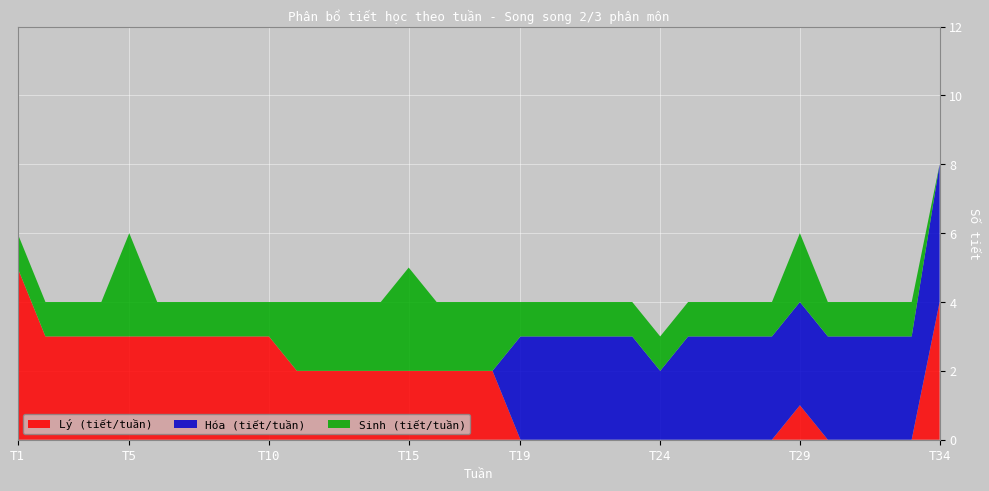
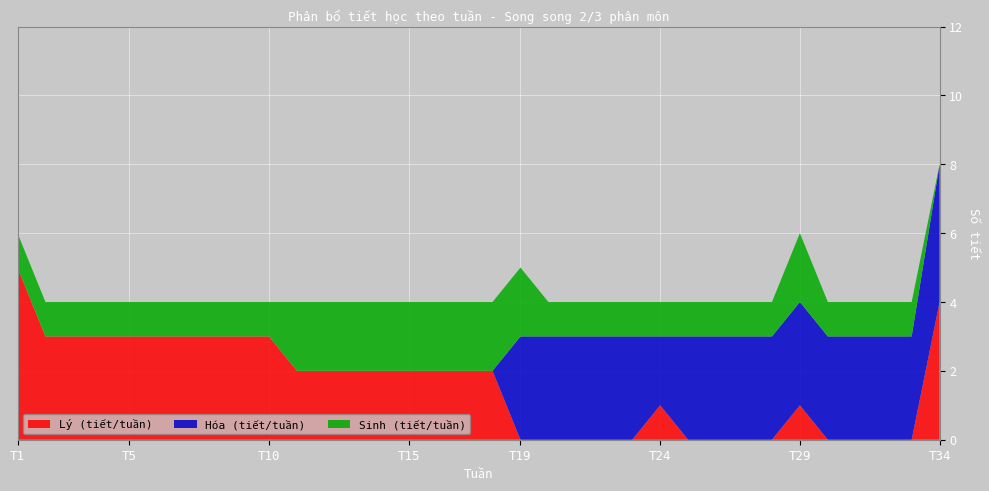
Sinh (tiết/tuần), T5: 3 -> 1
Sinh (tiết/tuần), T15: 3 -> 2
Sinh (tiết/tuần), T19: 1 -> 2
Lý (tiết/tuần), T24: 0 -> 1
